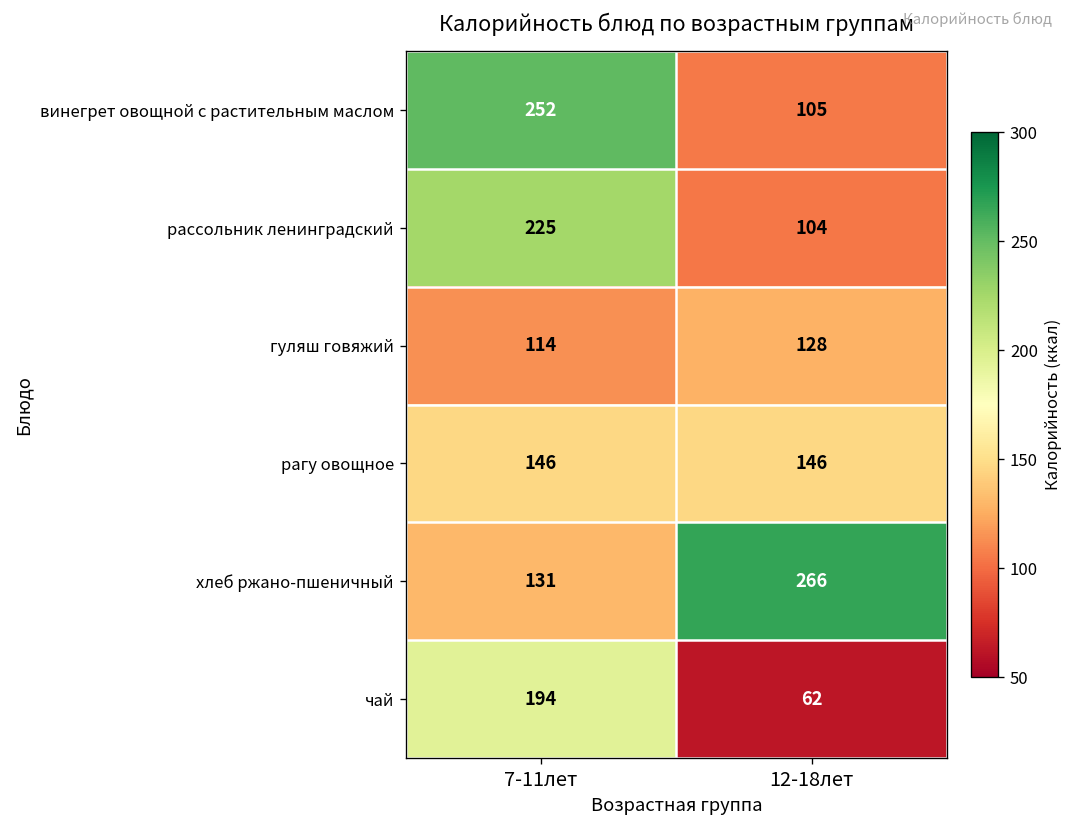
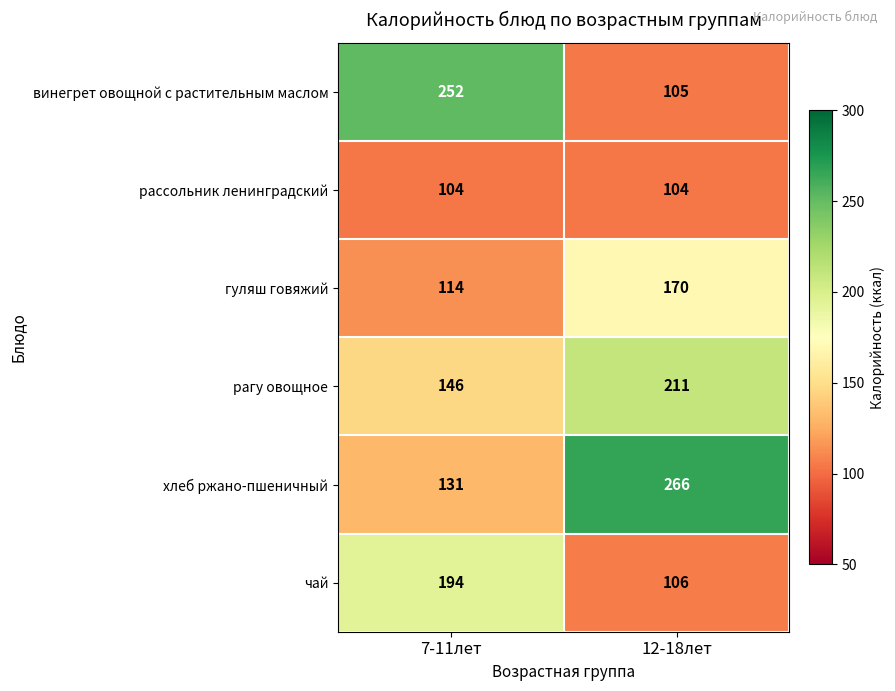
рассольник ленинградский, 7-11лет: 225 -> 104
гуляш говяжий, 12-18лет: 128 -> 170
рагу овощное, 12-18лет: 146 -> 211
чай, 12-18лет: 62 -> 106
